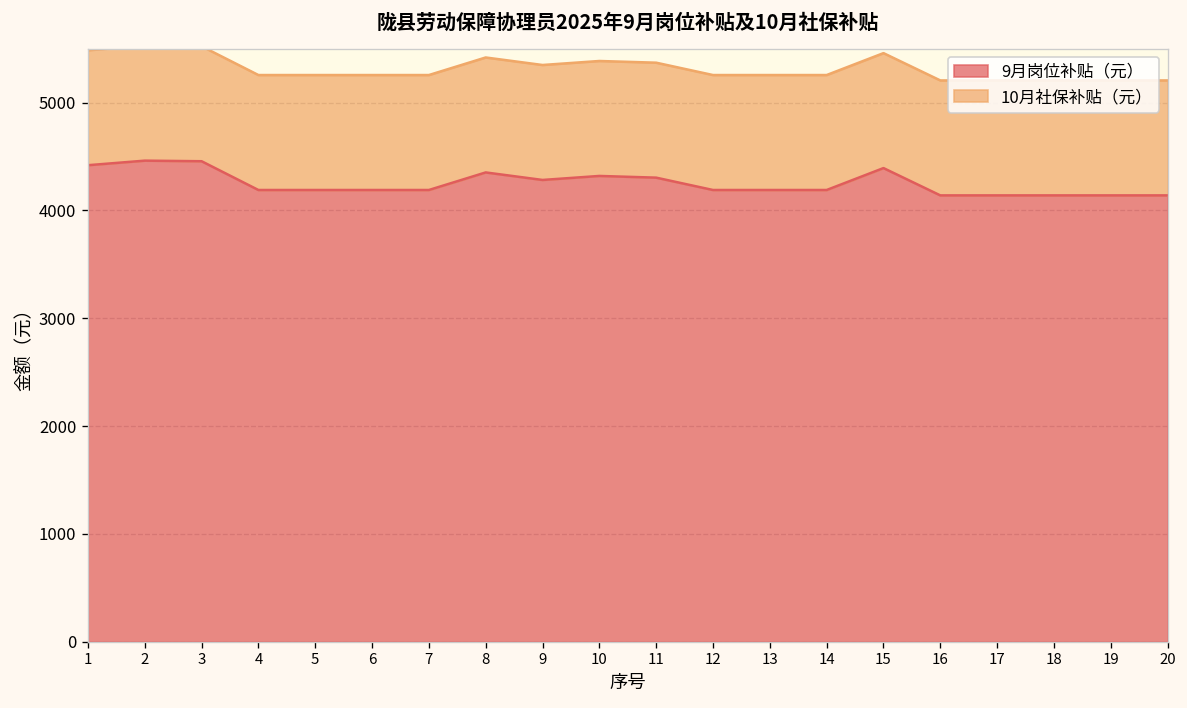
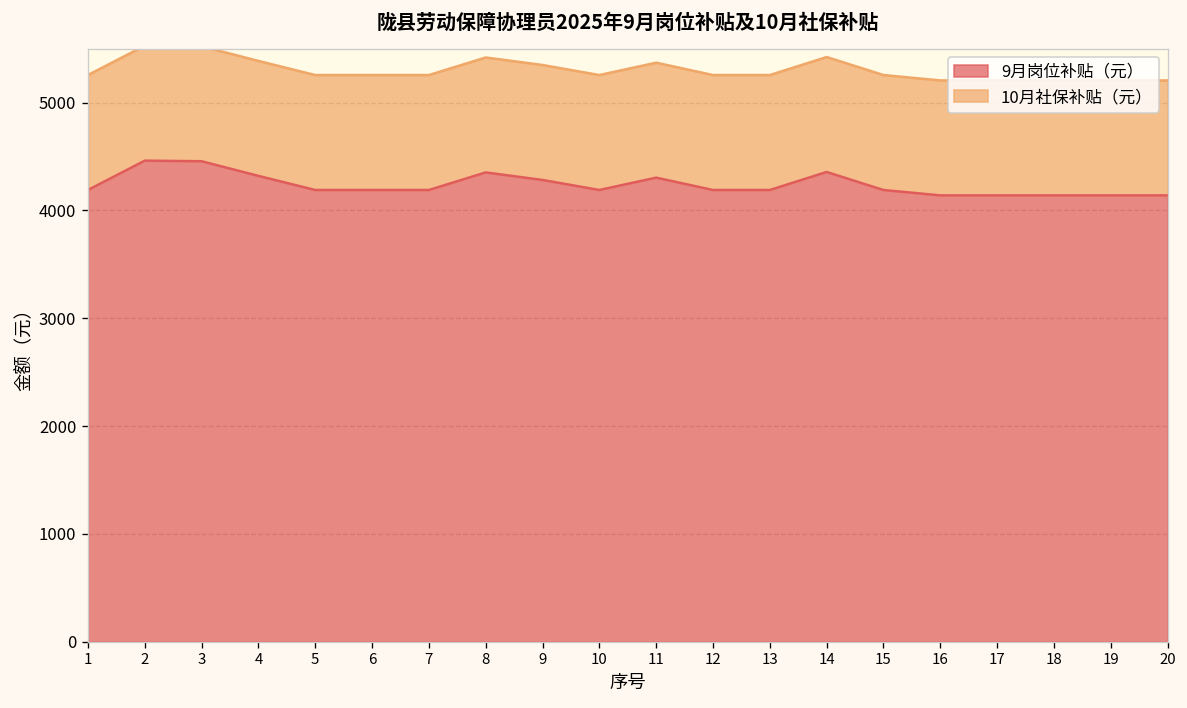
9月岗位补贴（元）, 1: 4400 -> 4200
9月岗位补贴（元）, 4: 4200 -> 4300
9月岗位补贴（元）, 10: 4300 -> 4200
9月岗位补贴（元）, 14: 4200 -> 4400
9月岗位补贴（元）, 15: 4400 -> 4200
